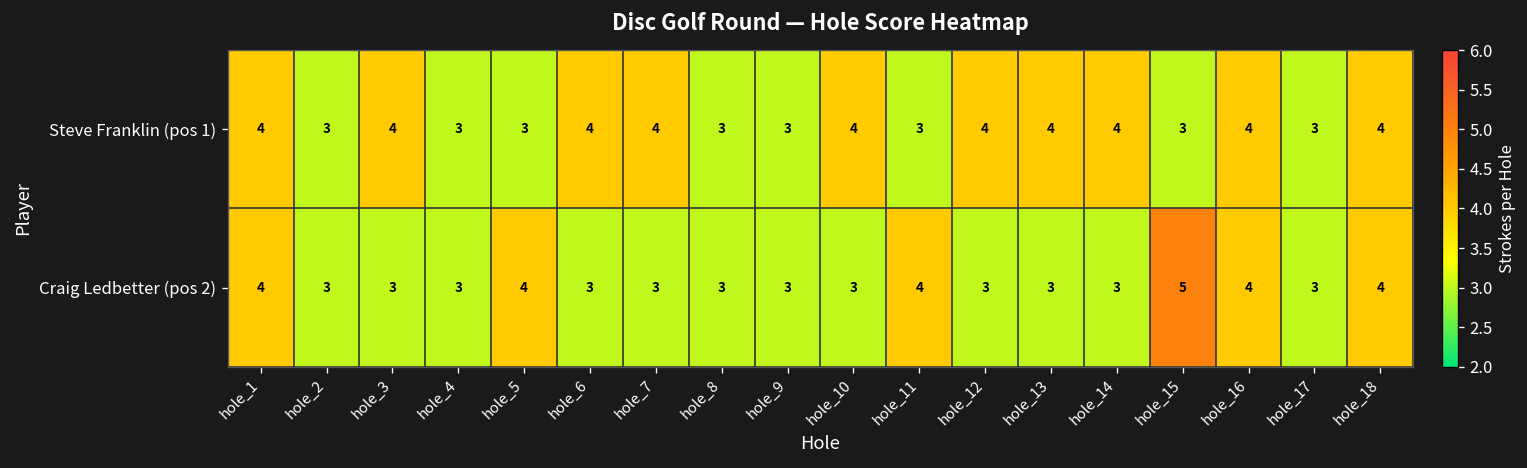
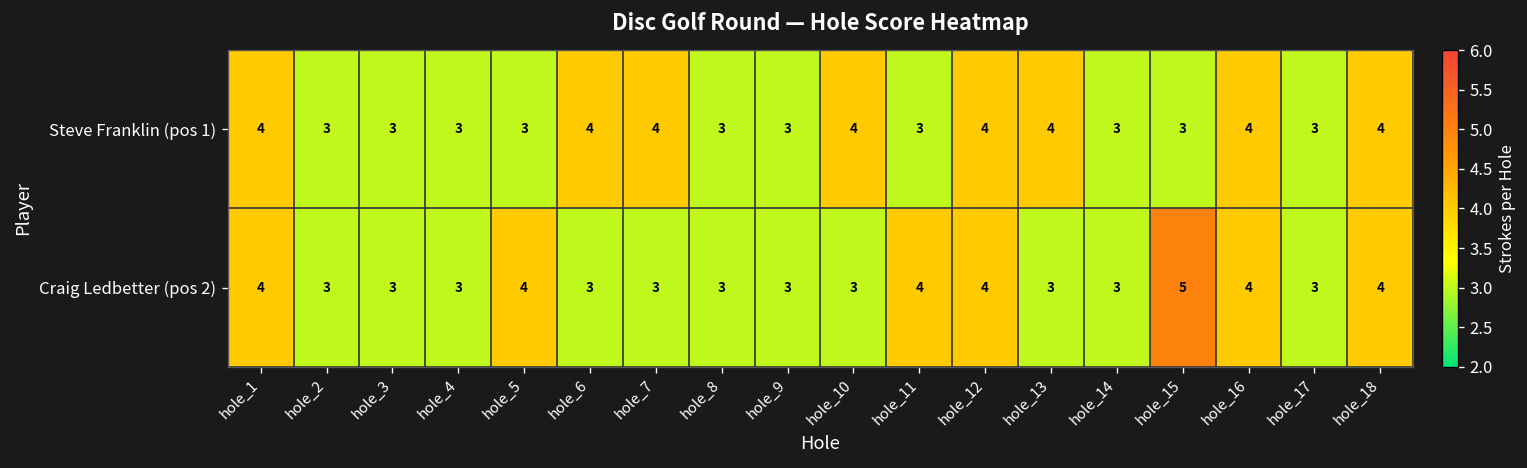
Steve Franklin (pos 1), hole_3: 4 -> 3
Steve Franklin (pos 1), hole_14: 4 -> 3
Craig Ledbetter (pos 2), hole_12: 3 -> 4
